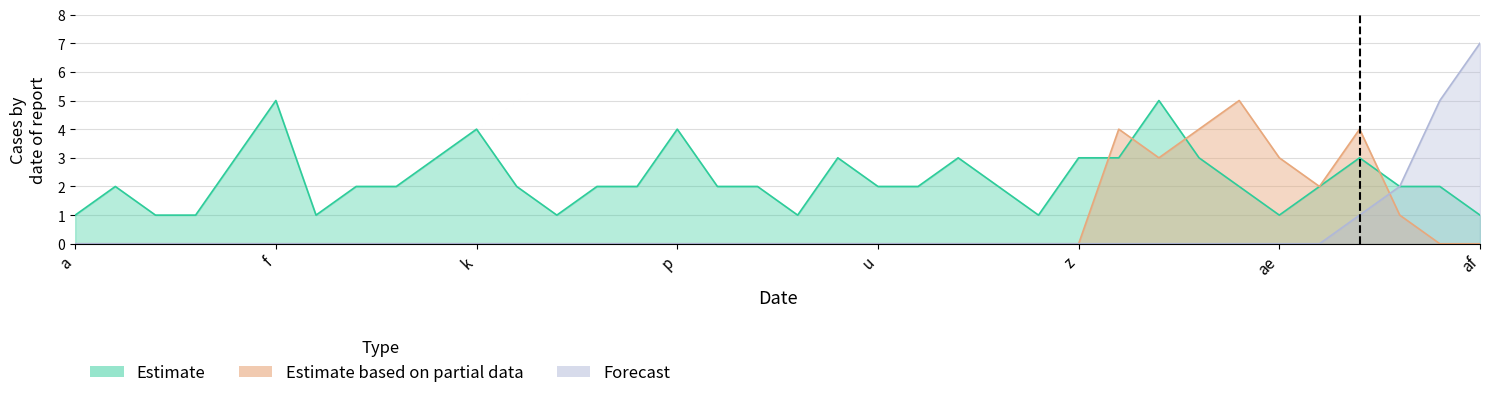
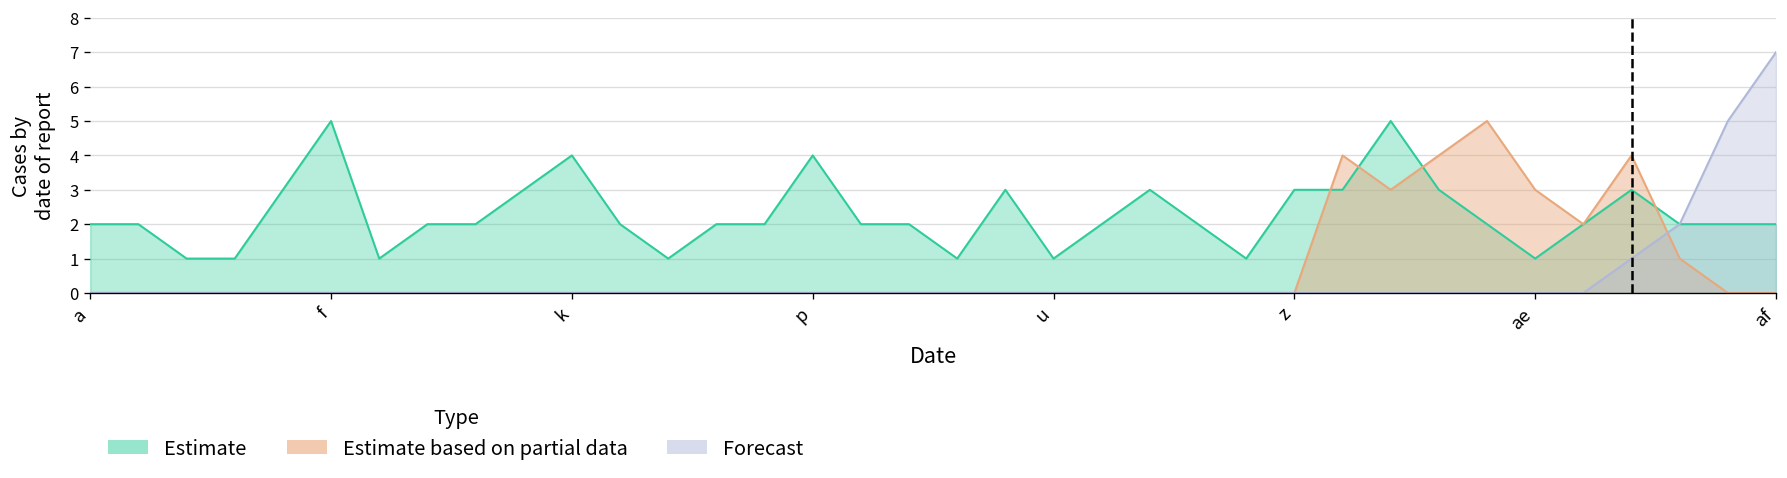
Estimate, a: 1 -> 2
Estimate, u: 2 -> 1
Estimate, af: 1 -> 2
